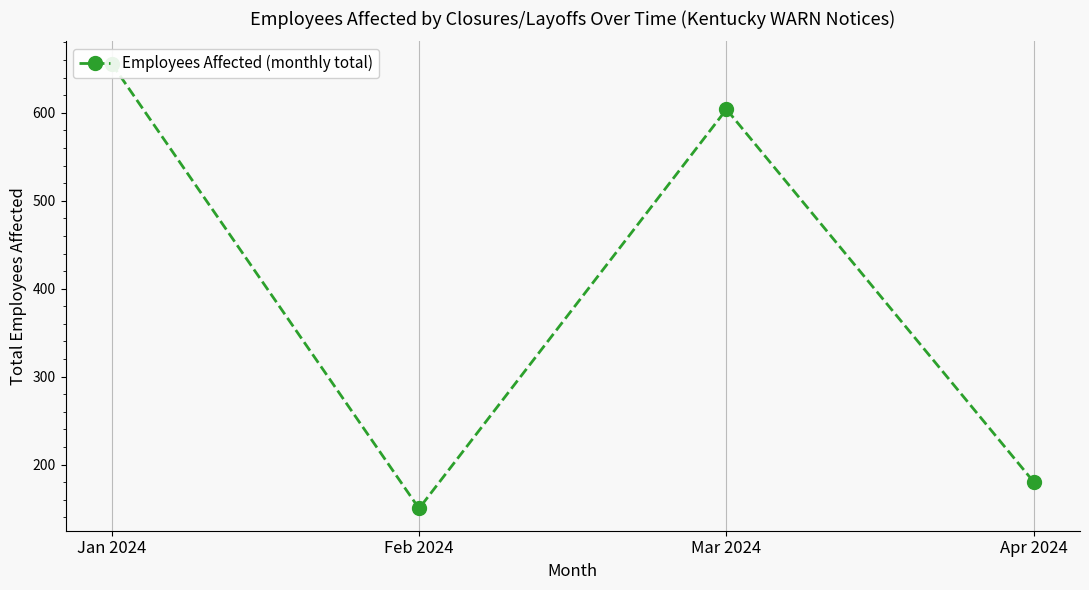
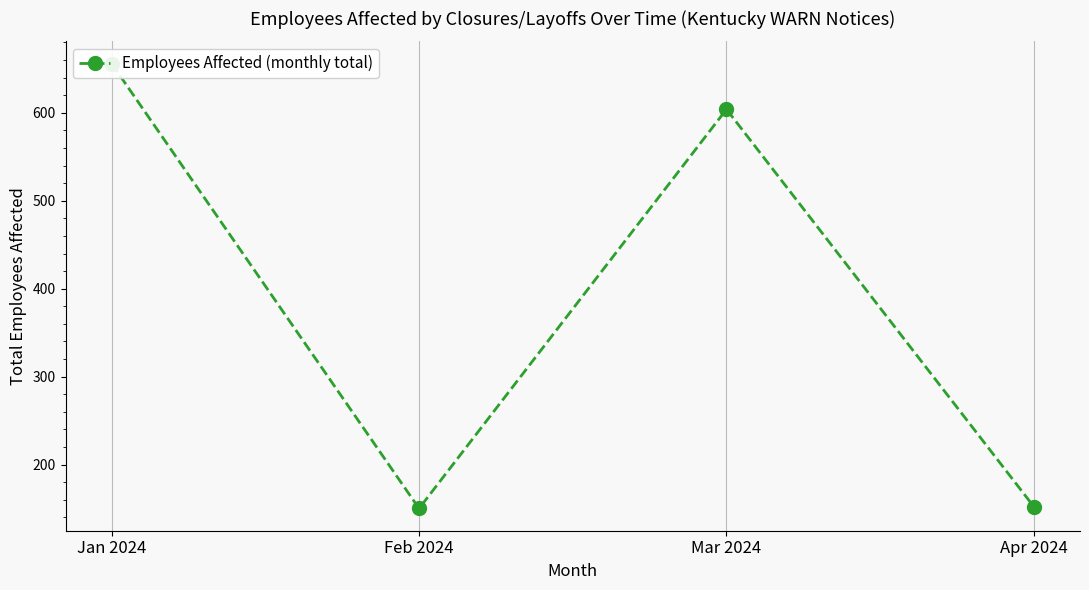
Apr 2024: 180 -> 150
